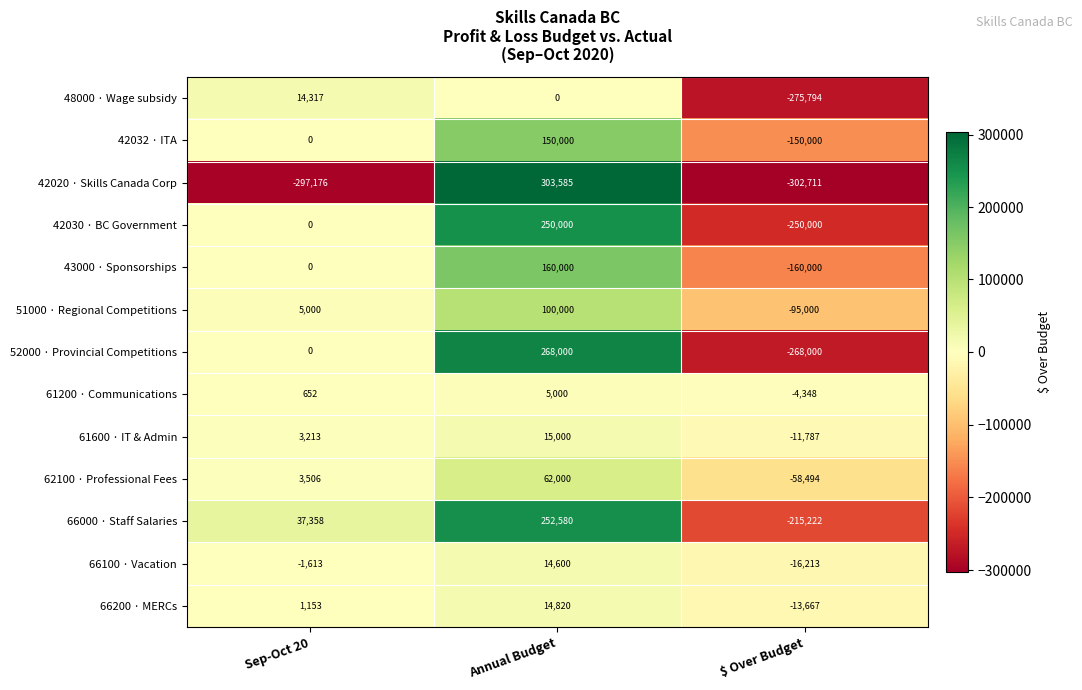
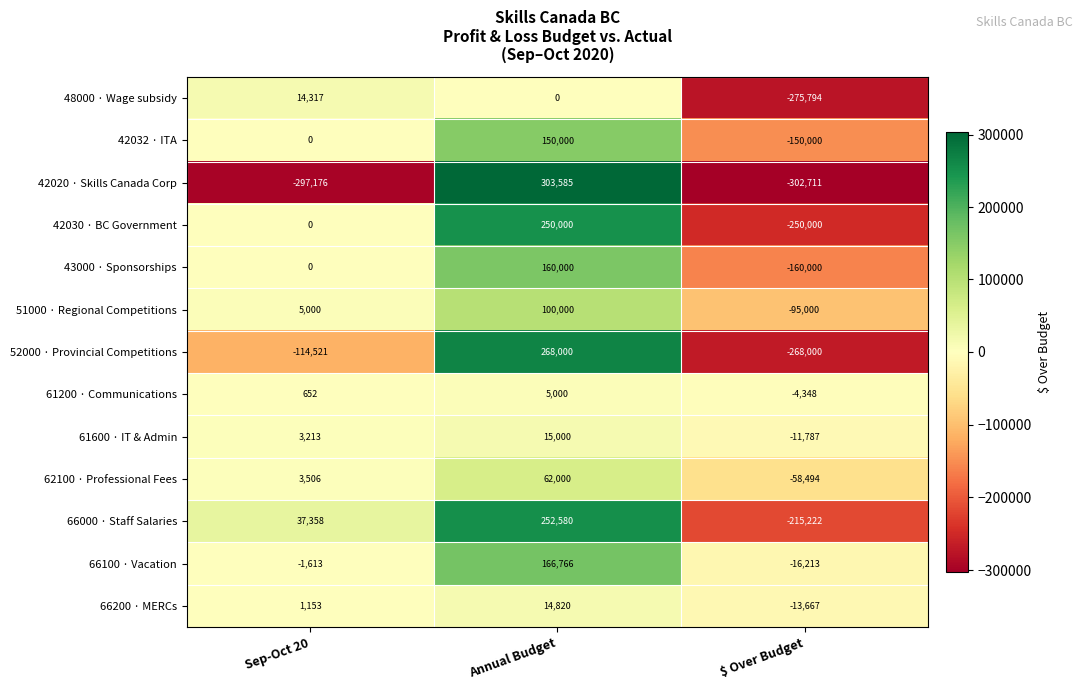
52000 · Provincial Competitions, Sep-Oct 20: 0 -> -114,521
66100 · Vacation, Annual Budget: 14,600 -> 166,766
